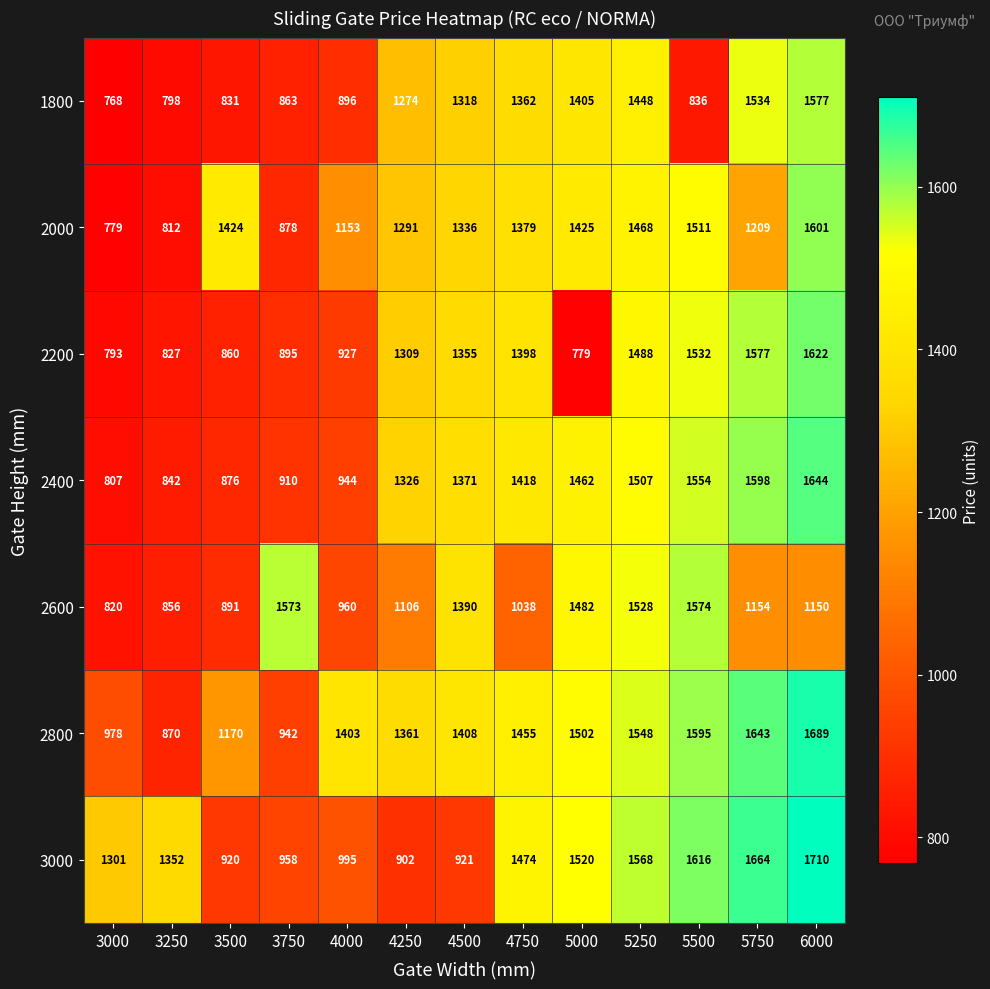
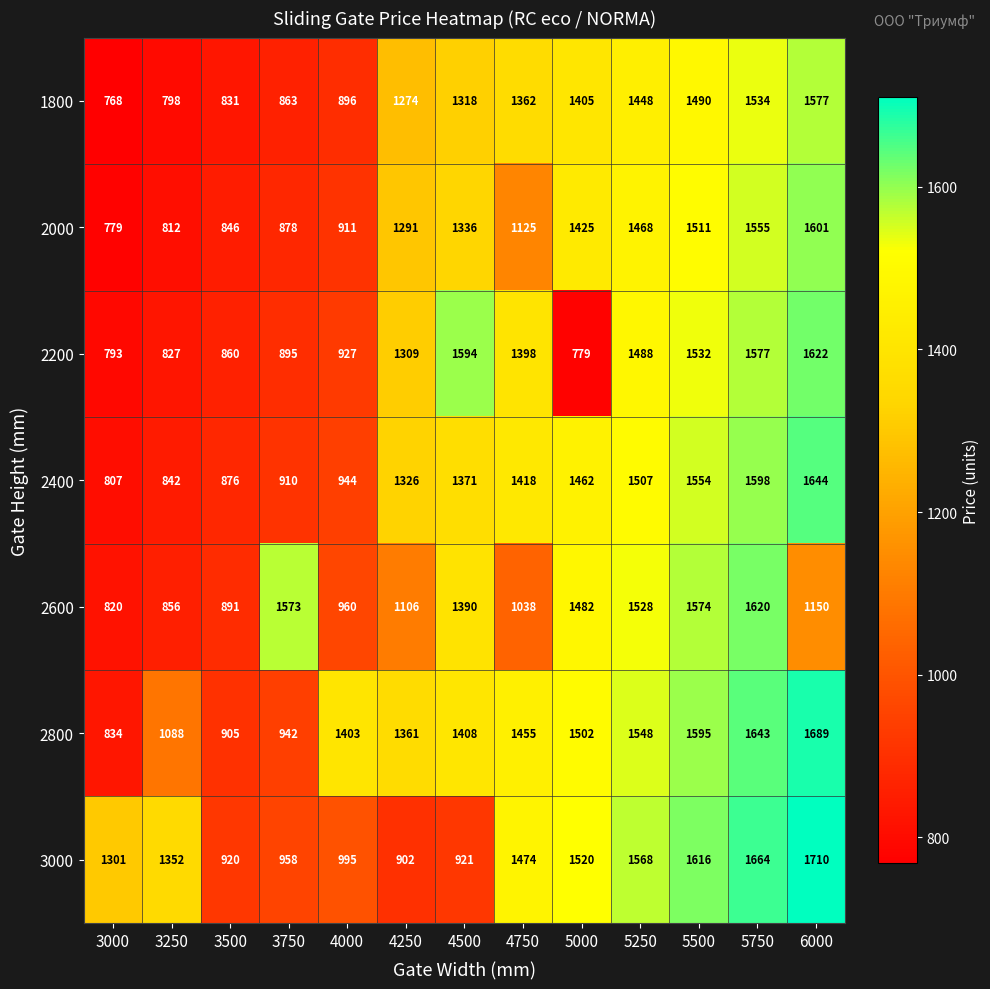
1800, 5500: 836 -> 1490
2000, 3500: 1424 -> 846
2000, 4000: 1153 -> 911
2000, 4750: 1379 -> 1125
2000, 5750: 1209 -> 1555
2200, 4500: 1355 -> 1594
2600, 5750: 1154 -> 1620
2800, 3000: 978 -> 834
2800, 3250: 870 -> 1088
2800, 3500: 1170 -> 905
